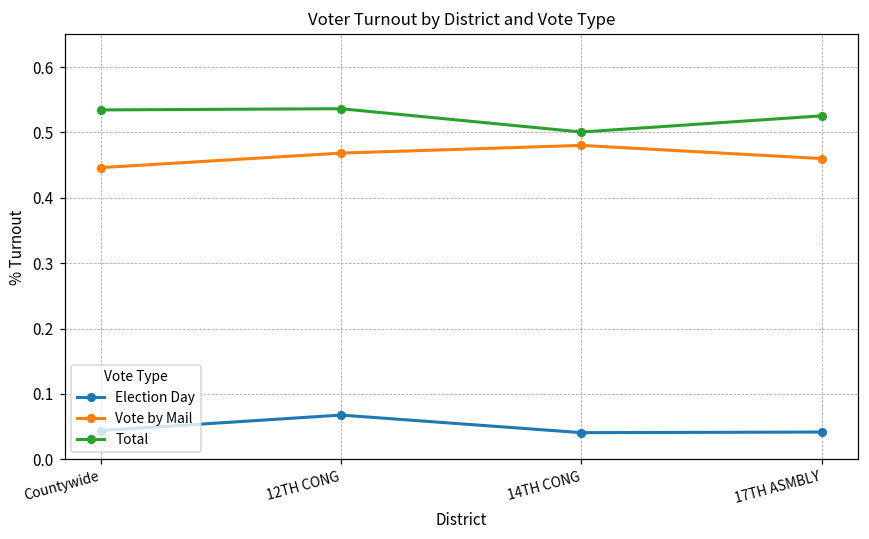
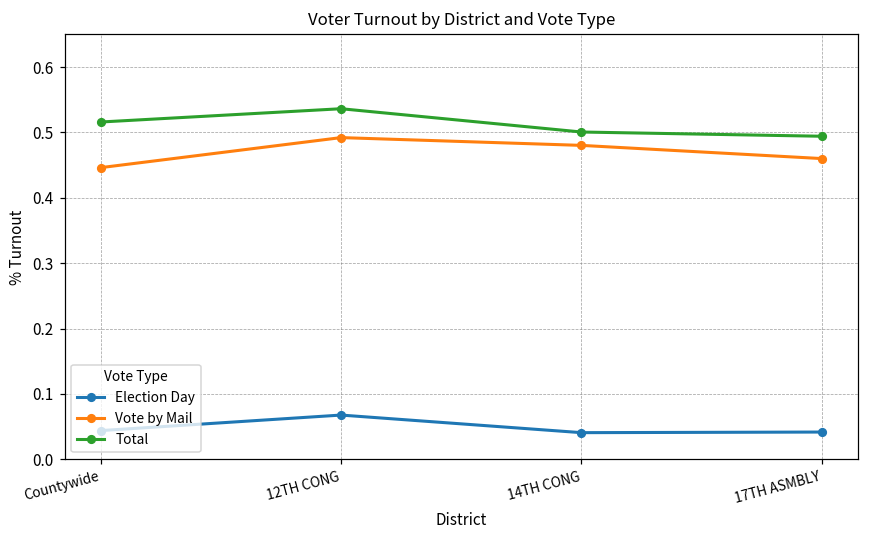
Total, Countywide: 0.53 -> 0.52
Vote by Mail, 12TH CONG: 0.47 -> 0.49
Total, 17TH ASMBLY: 0.53 -> 0.49
